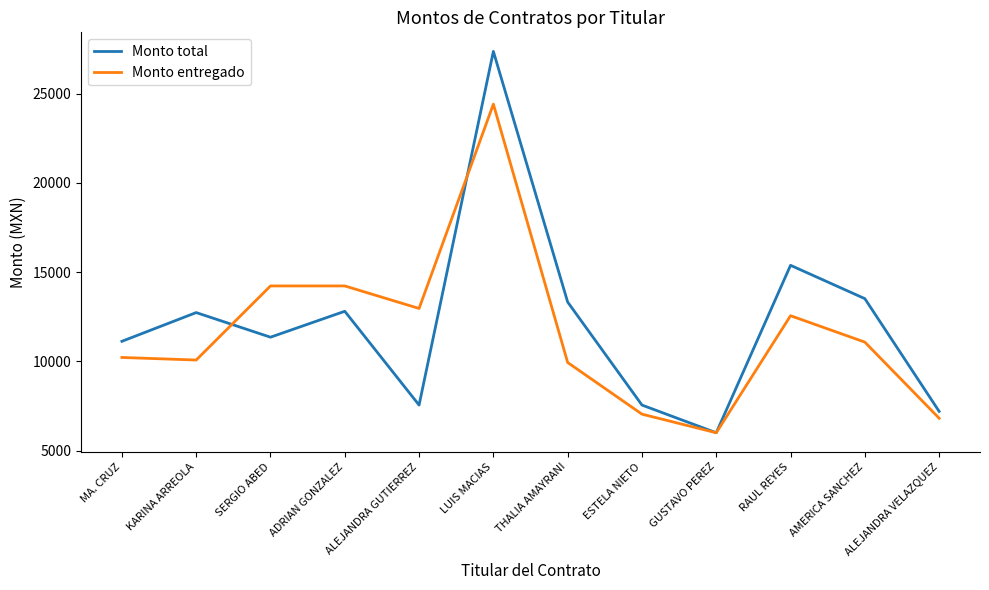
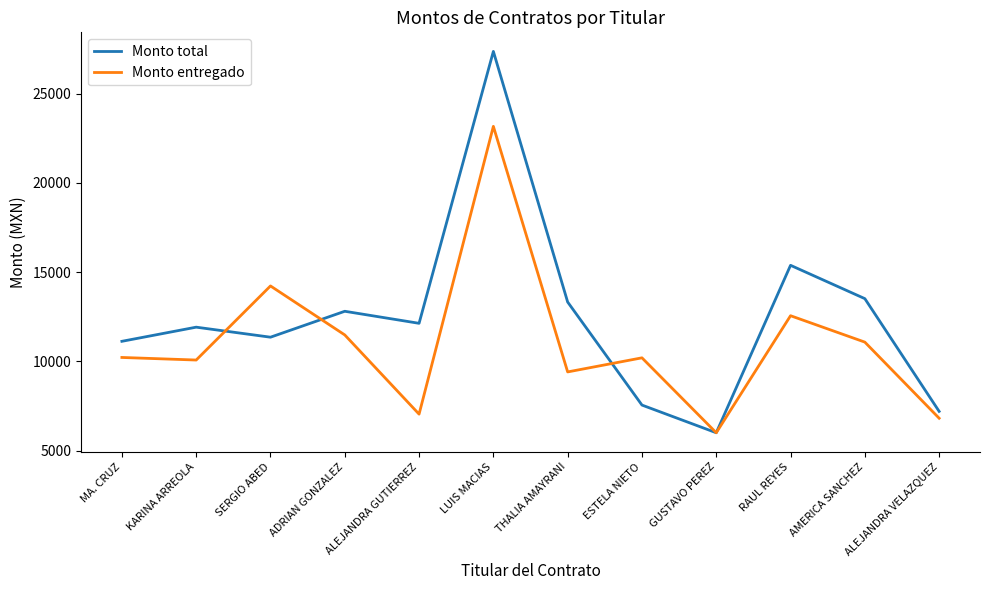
Monto total, KARINA ARREOLA: 12700 -> 11900
Monto entregado, ADRIAN GONZALEZ: 14200 -> 11500
Monto total, ALEJANDRA GUTIERREZ: 7600 -> 12100
Monto entregado, ALEJANDRA GUTIERREZ: 13000 -> 7000
Monto entregado, LUIS MACIAS: 24400 -> 23200
Monto entregado, THALIA AMAYRANI: 9900 -> 9400
Monto entregado, ESTELA NIETO: 7000 -> 10200
